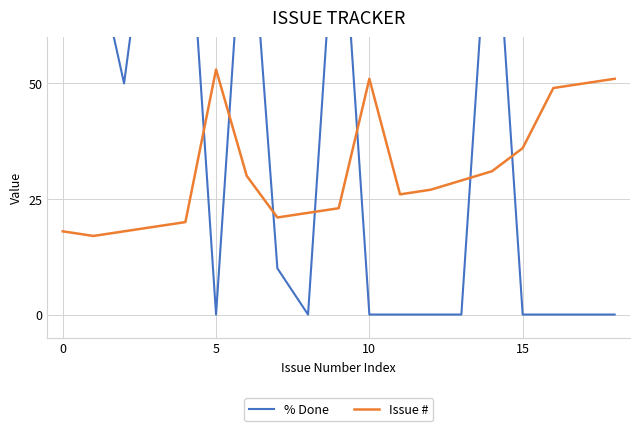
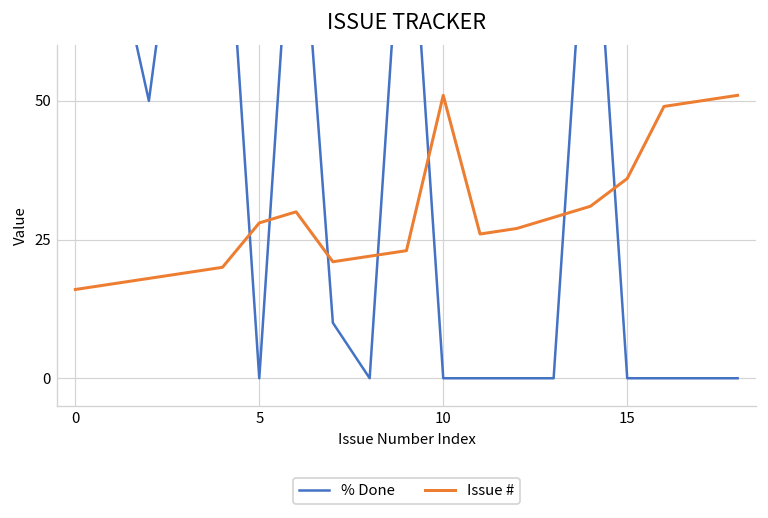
Issue #, 0: 18 -> 16
Issue #, 5: 53 -> 28
